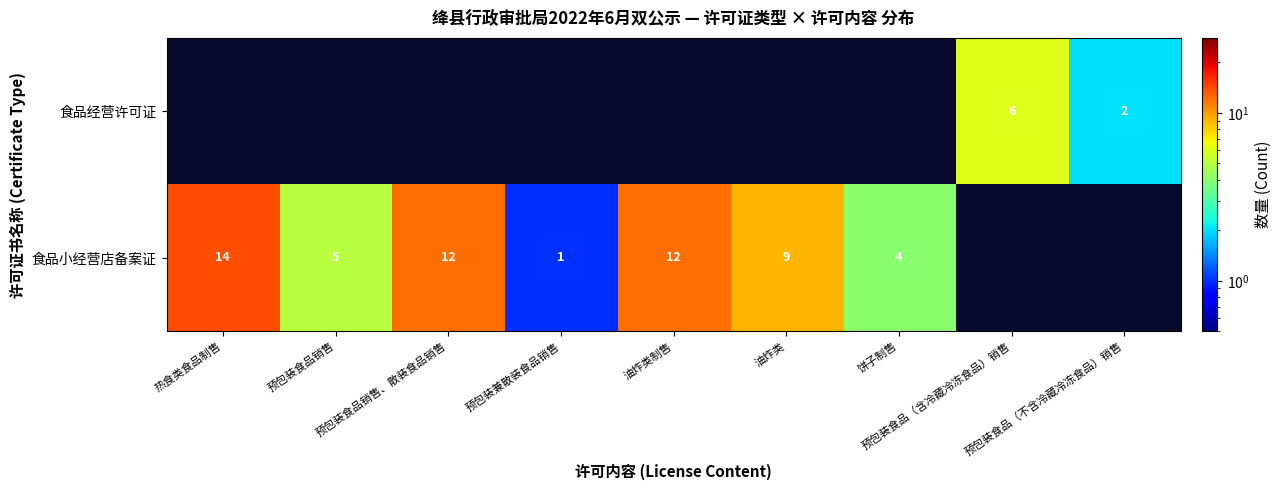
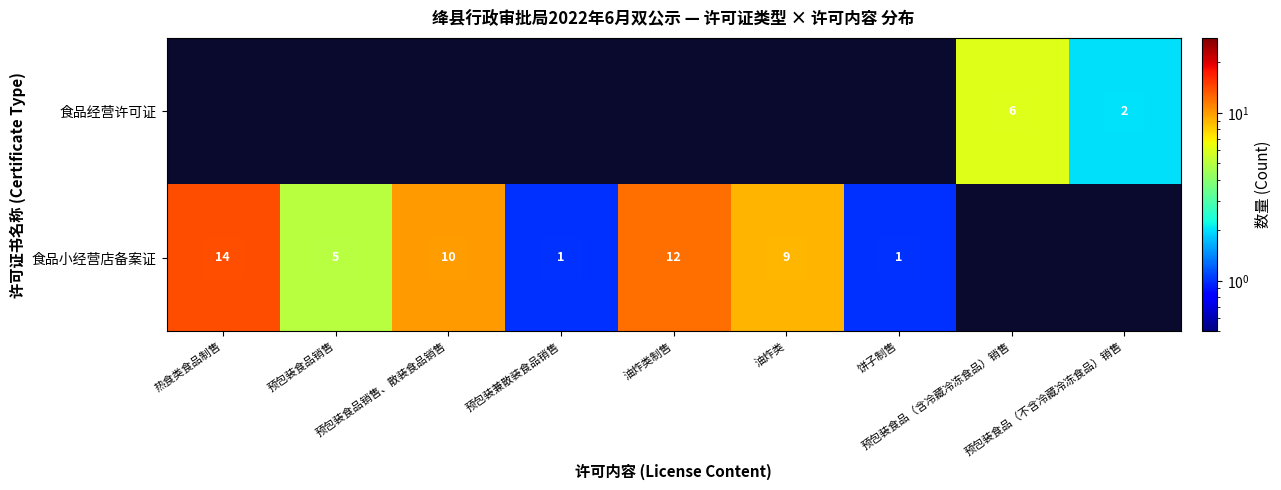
食品小经营店备案证, 预包装食品销售、散装食品销售: 12 -> 10
食品小经营店备案证, 饼子制售: 4 -> 1
